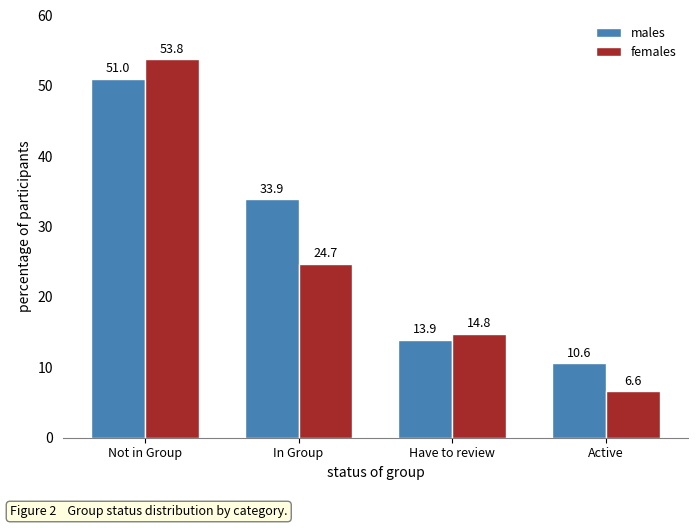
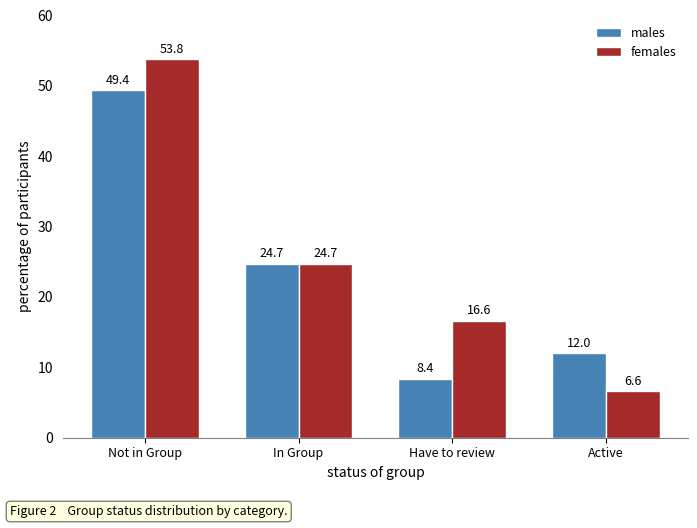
males, Not in Group: 51.0 -> 49.4
males, In Group: 33.9 -> 24.7
males, Have to review: 13.9 -> 8.4
females, Have to review: 14.8 -> 16.6
males, Active: 10.6 -> 12.0
